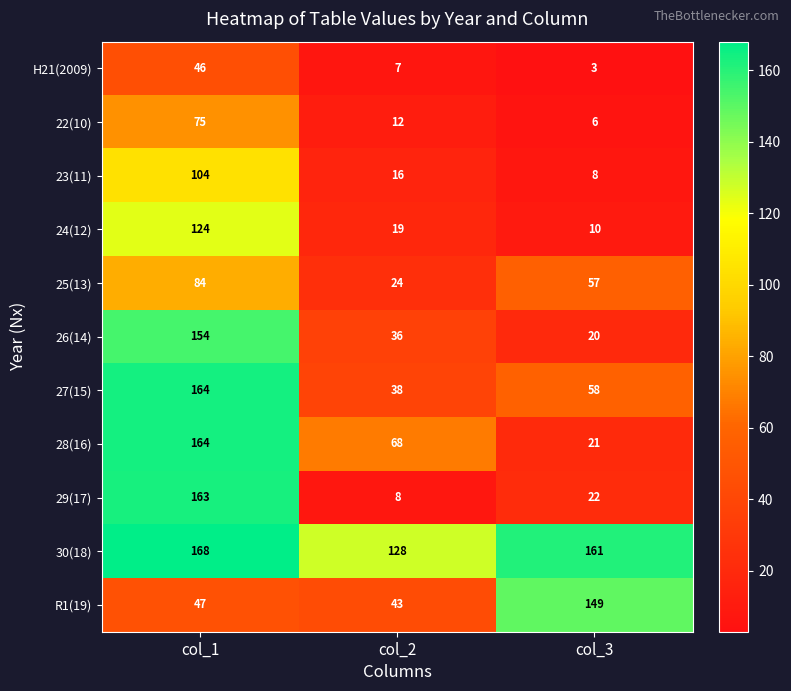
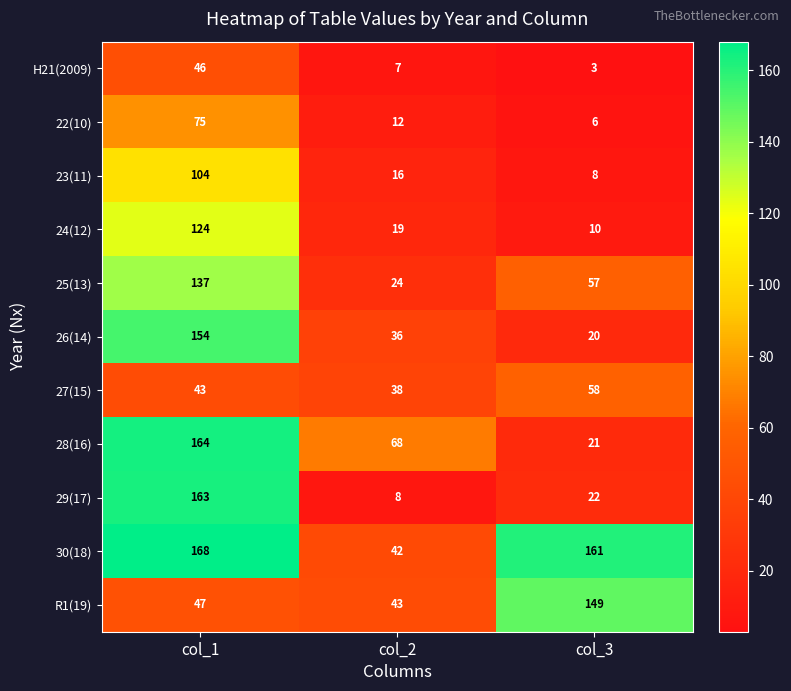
25(13), col_1: 84 -> 137
27(15), col_1: 164 -> 43
30(18), col_2: 128 -> 42
